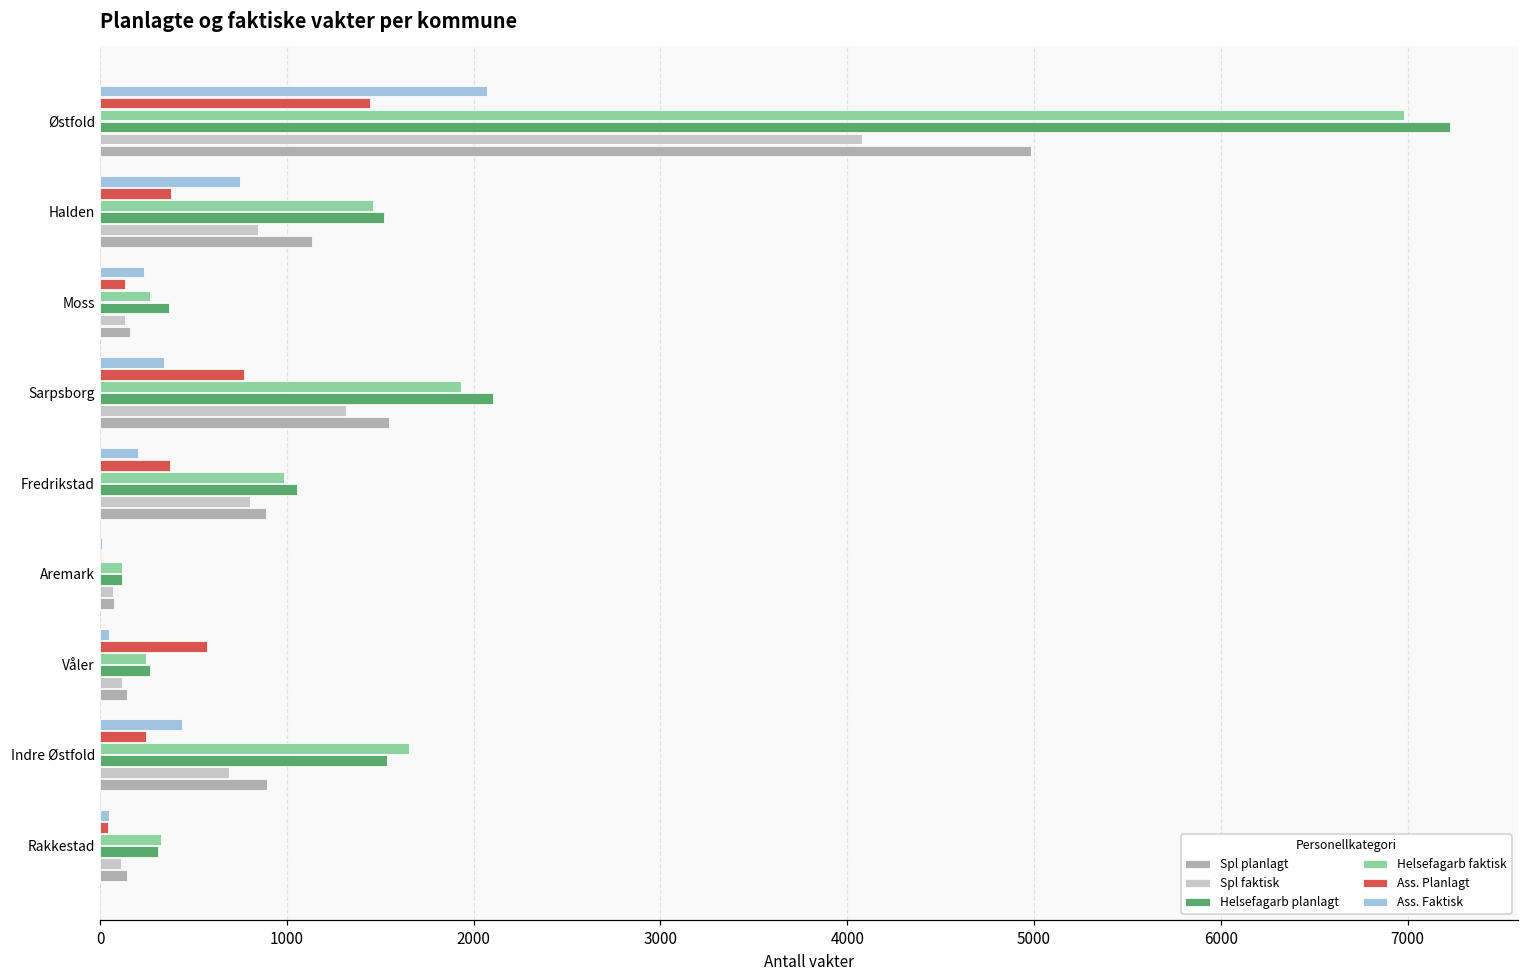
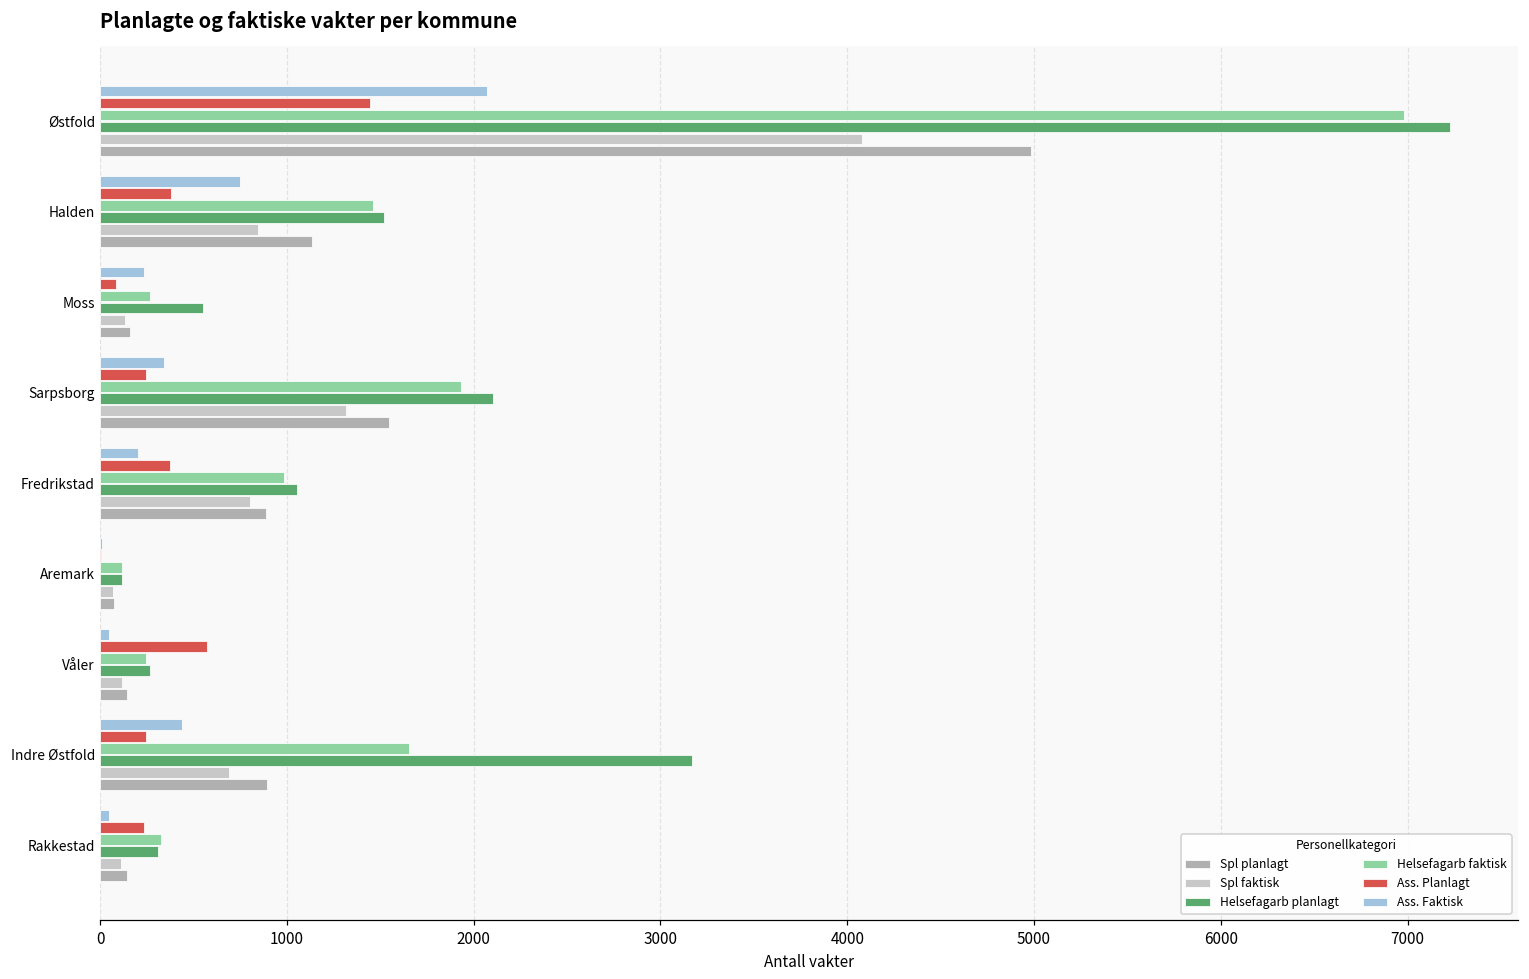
Ass. Planlagt, Moss: 130 -> 80
Helsefagarb planlagt, Moss: 370 -> 550
Ass. Planlagt, Sarpsborg: 770 -> 250
Helsefagarb planlagt, Indre Østfold: 1540 -> 3170
Ass. Planlagt, Rakkestad: 40 -> 230
